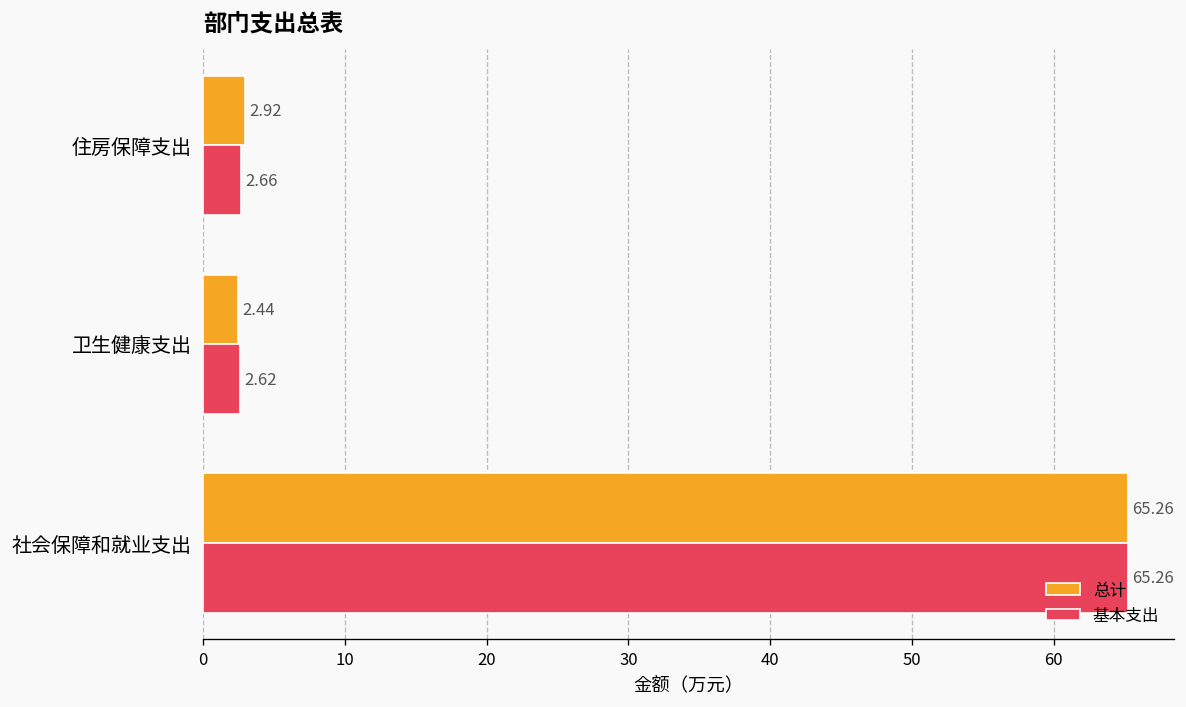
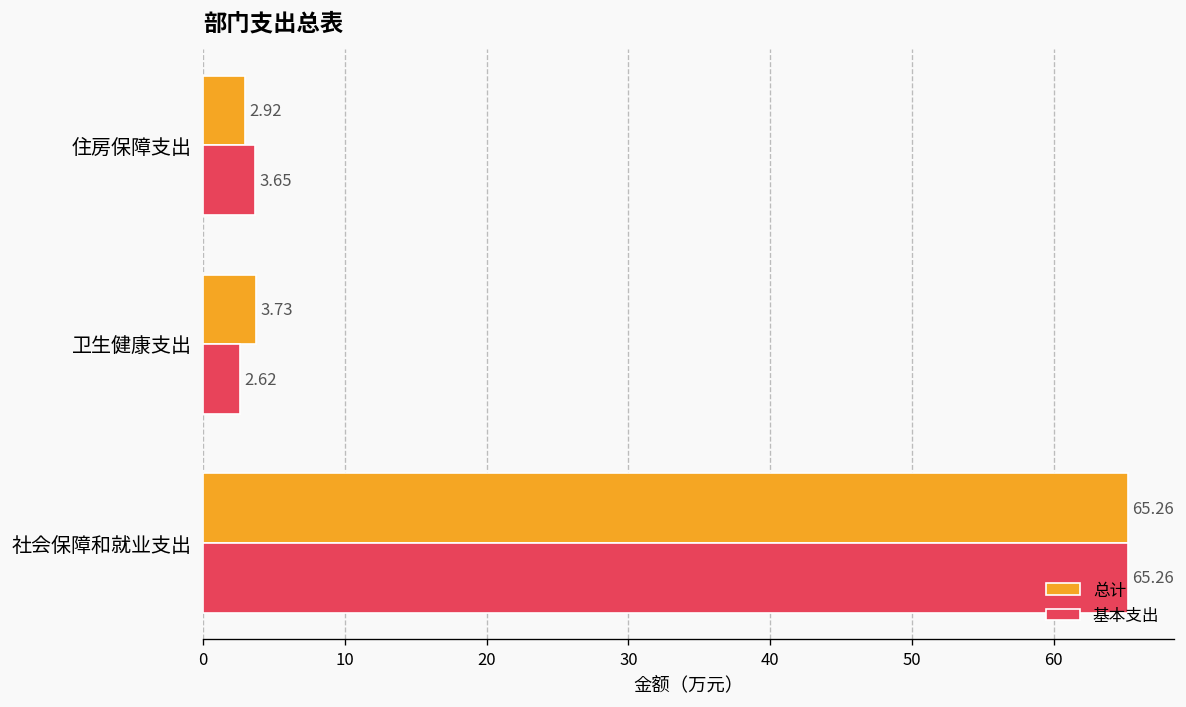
基本支出, 住房保障支出: 2.66 -> 3.65
总计, 卫生健康支出: 2.44 -> 3.73
